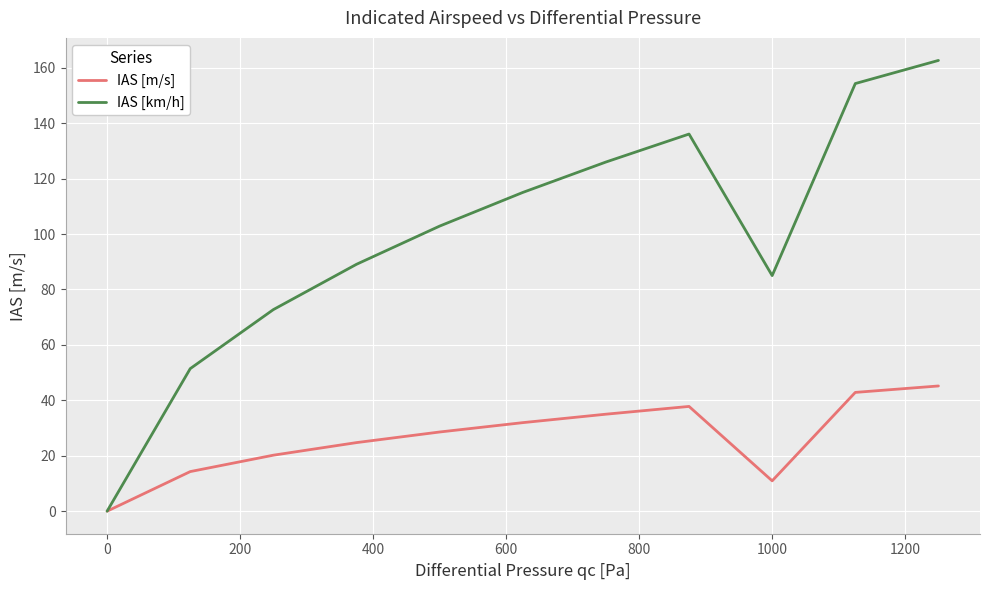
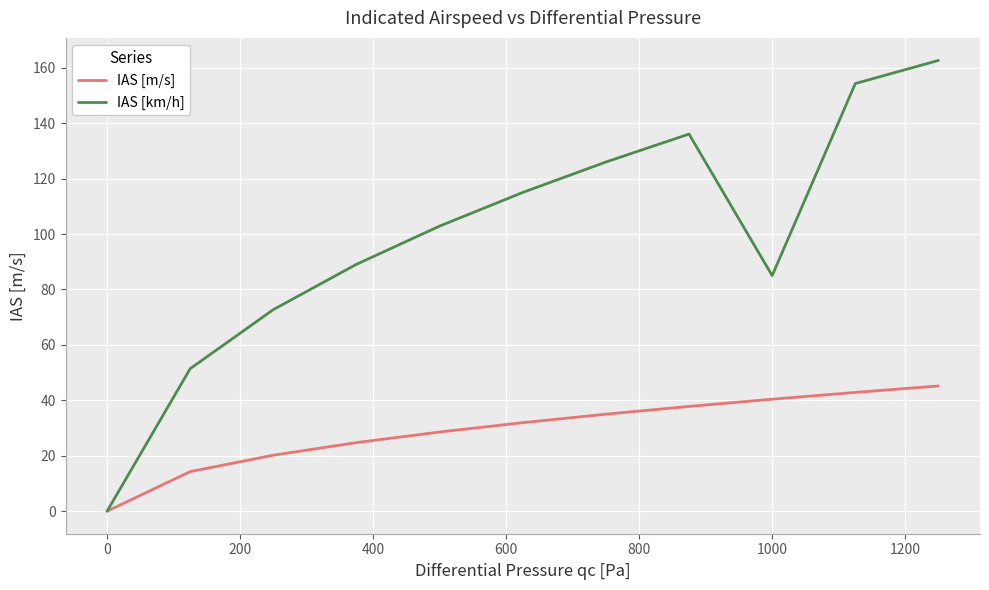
IAS [m/s], 1000: 11 -> 40
